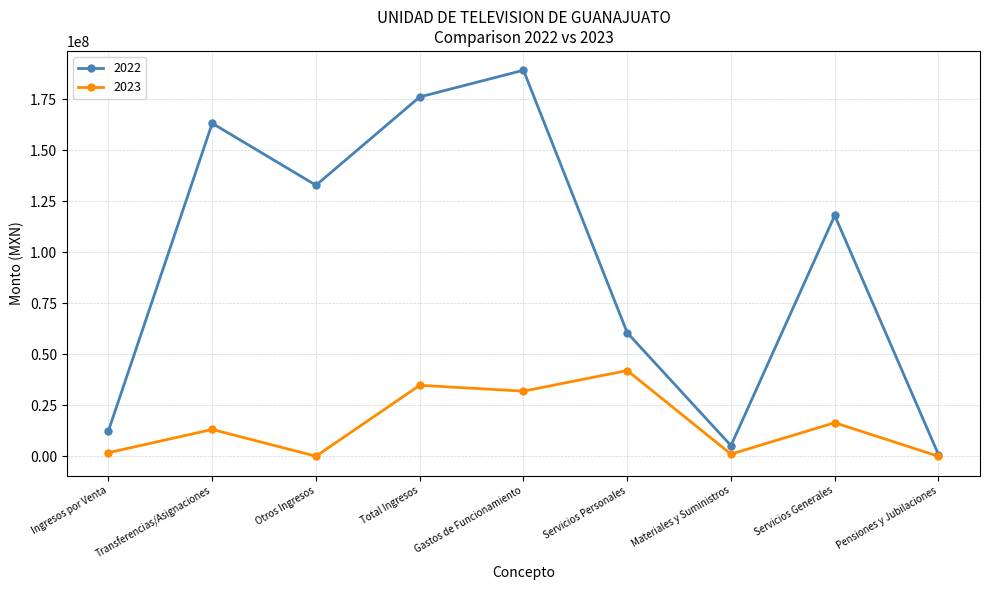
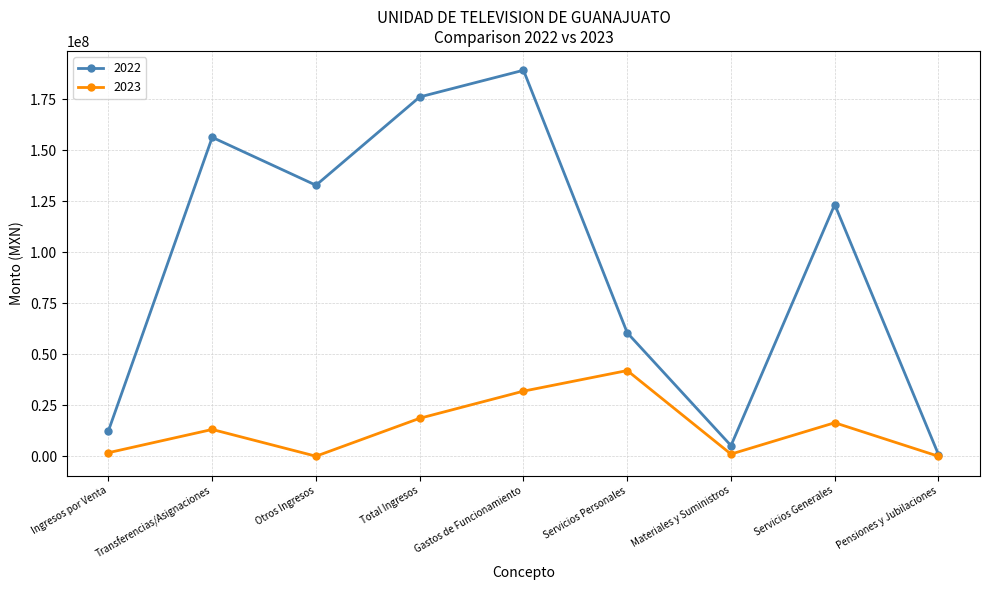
2022, Transferencias/Asignaciones: 163000000 -> 156000000
2023, Total Ingresos: 35000000 -> 19000000
2022, Servicios Generales: 118000000 -> 123000000
